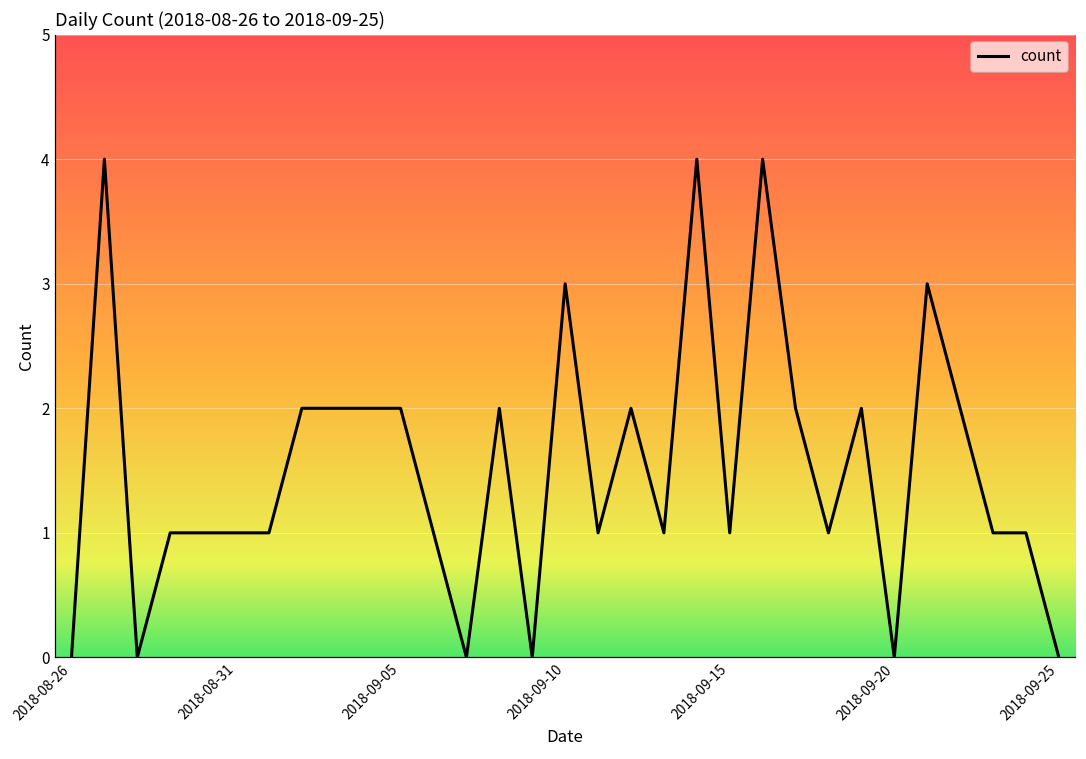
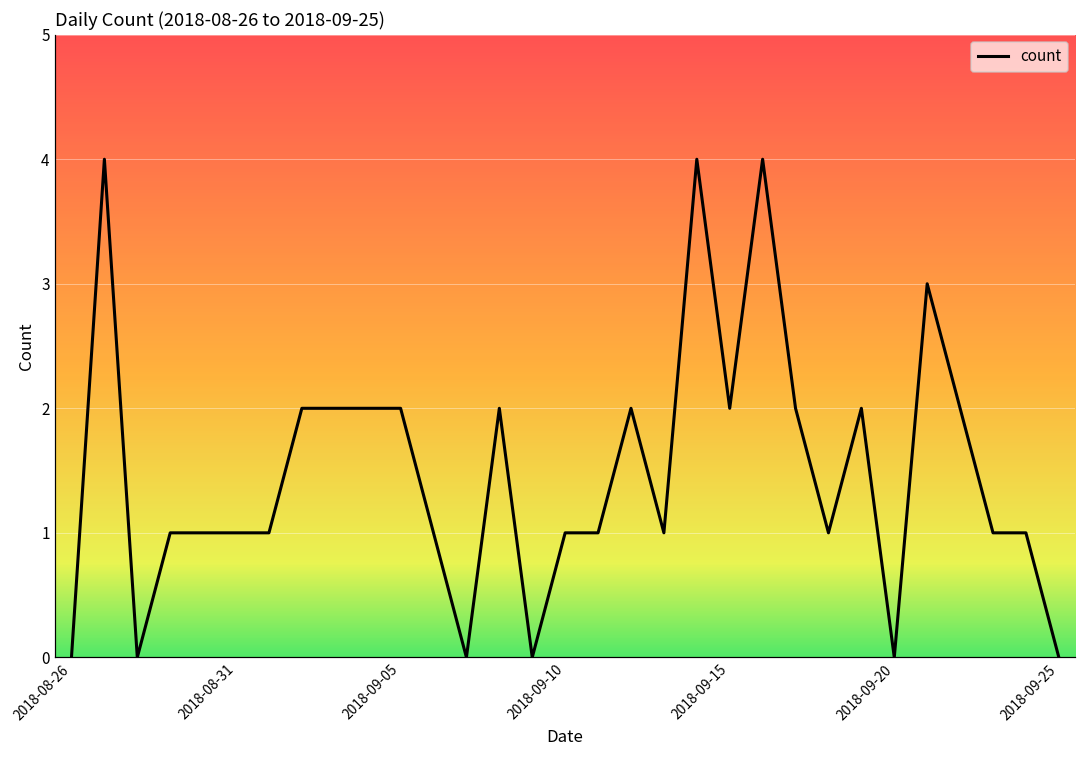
2018-09-10: 3 -> 1
2018-09-15: 1 -> 2
